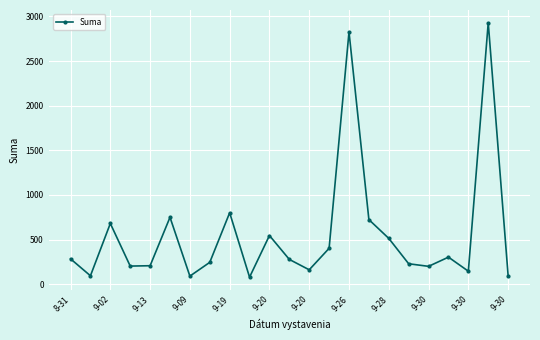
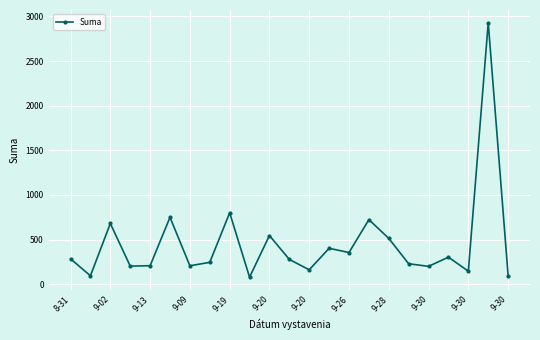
9-09: 100 -> 200
9-26: 2800 -> 400
